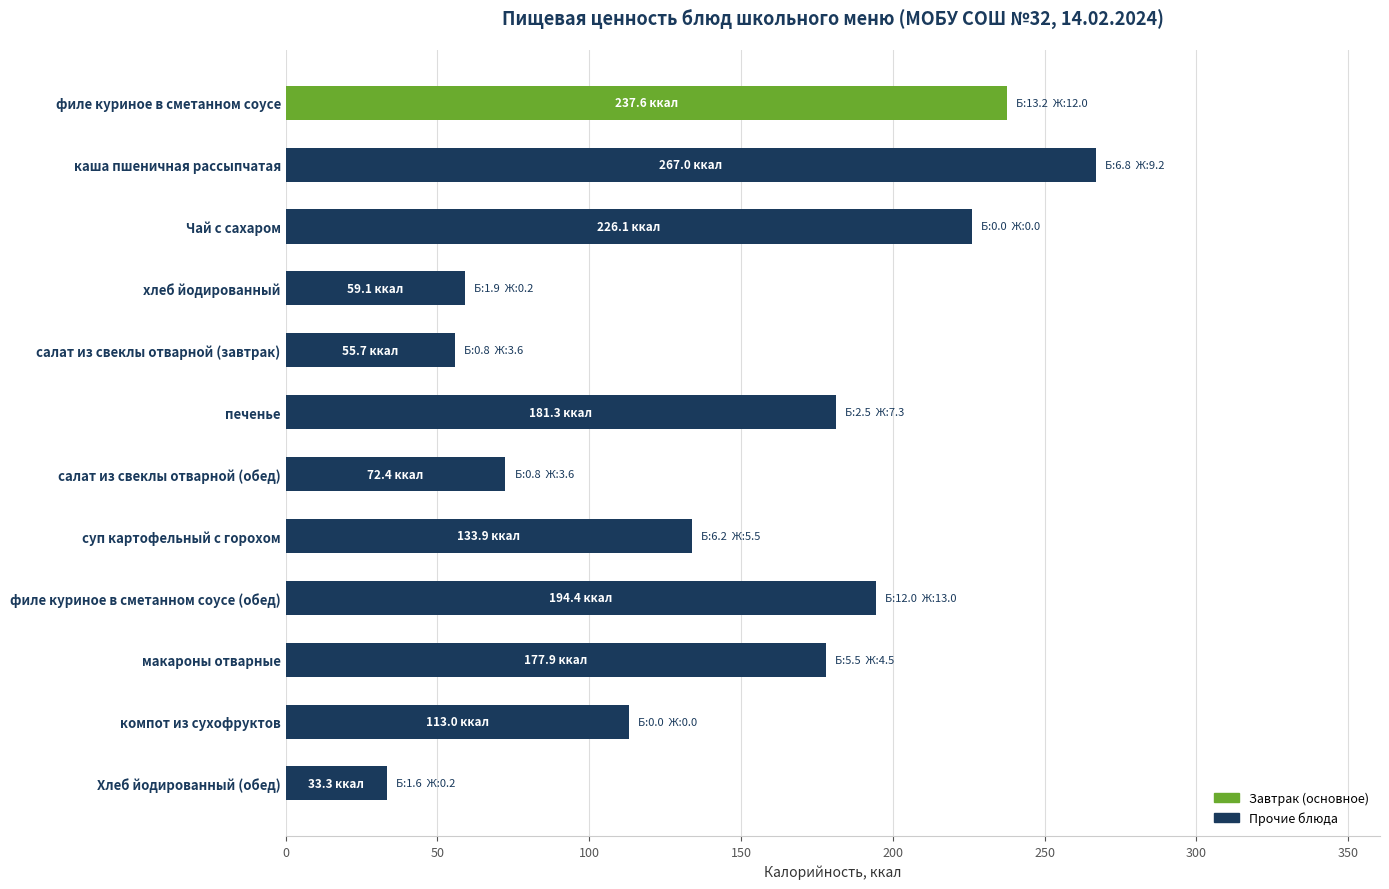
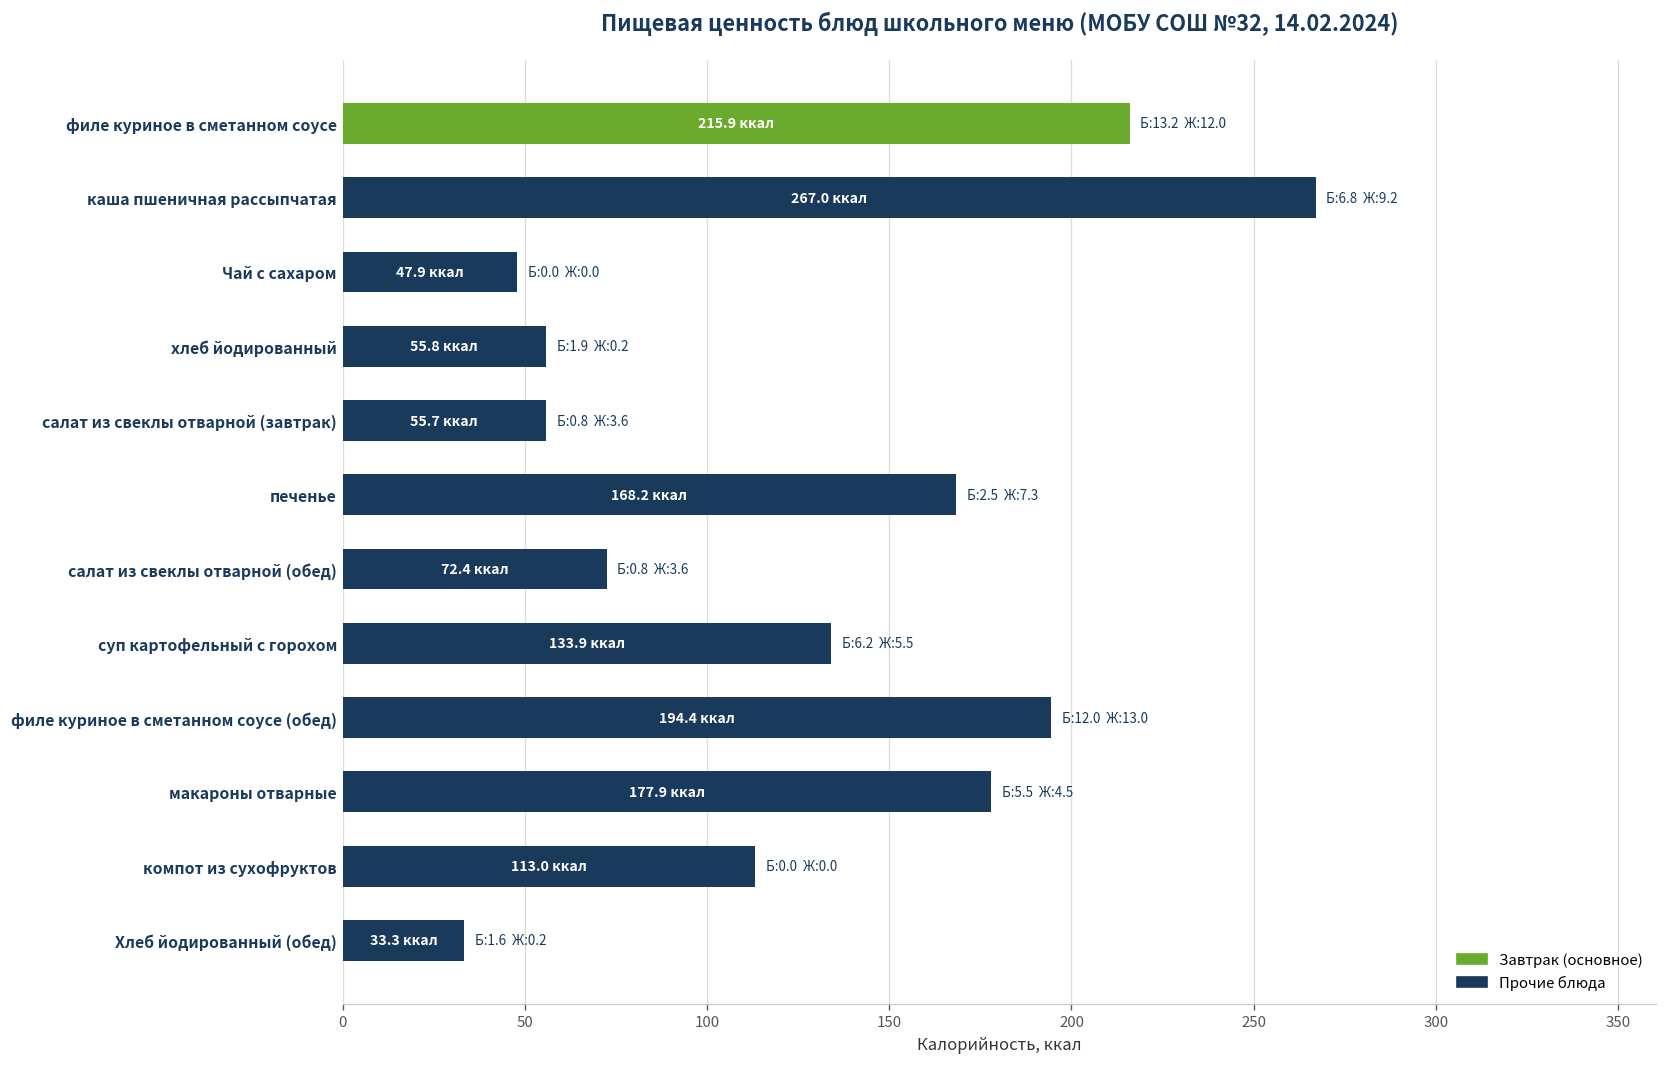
филе куриное в сметанном соусе: 237.6 -> 215.9
Чай с сахаром: 226.1 -> 47.9
хлеб йодированный: 59.1 -> 55.8
печенье: 181.3 -> 168.2
